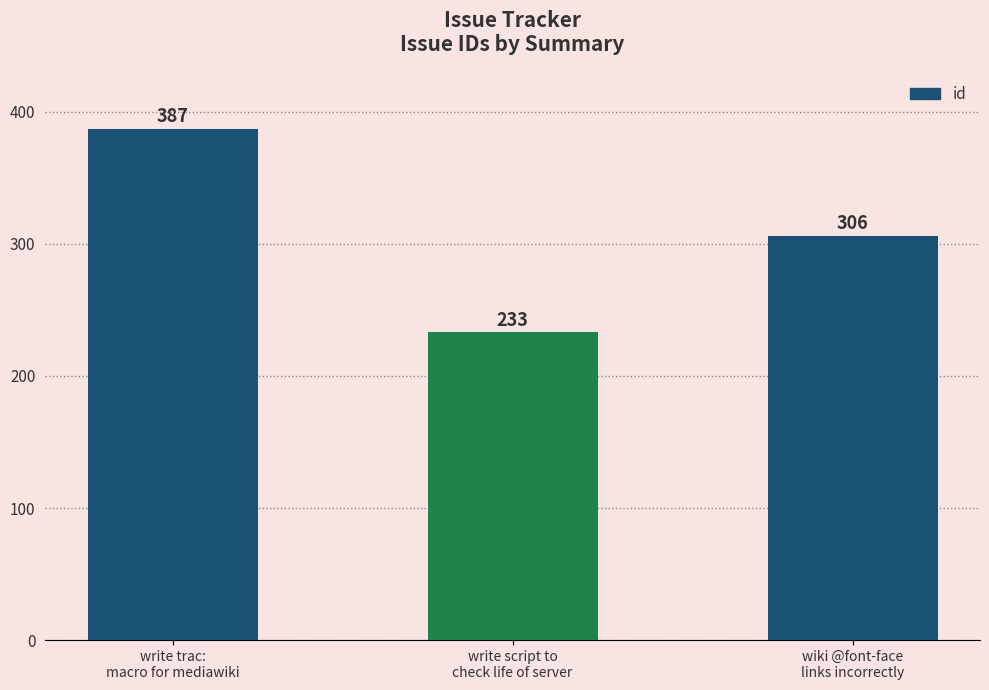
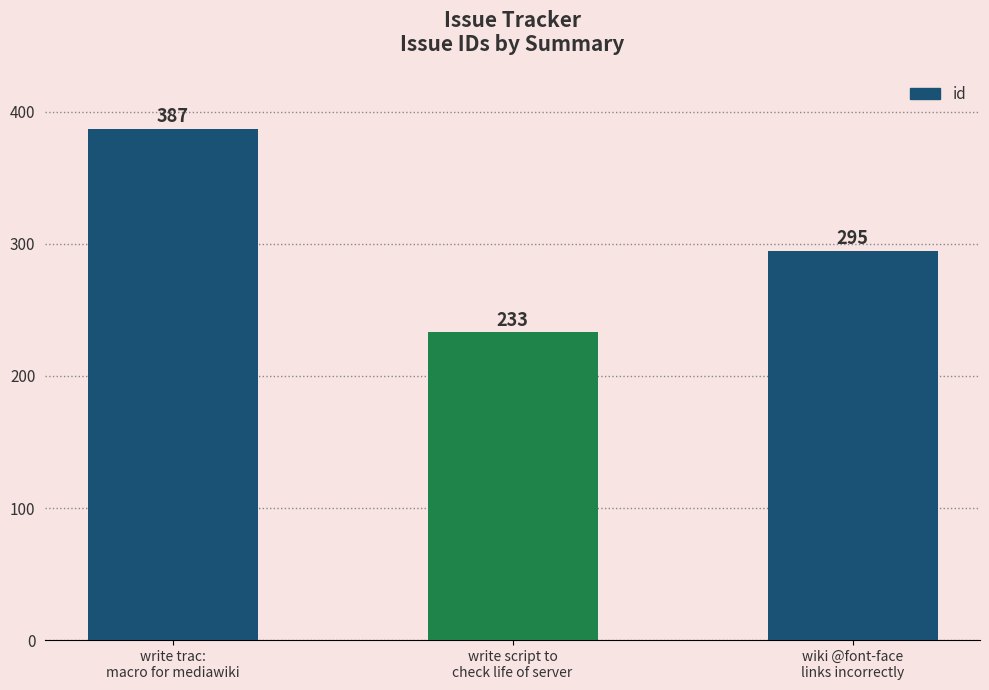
wiki @font-face links incorrectly: 306 -> 295
